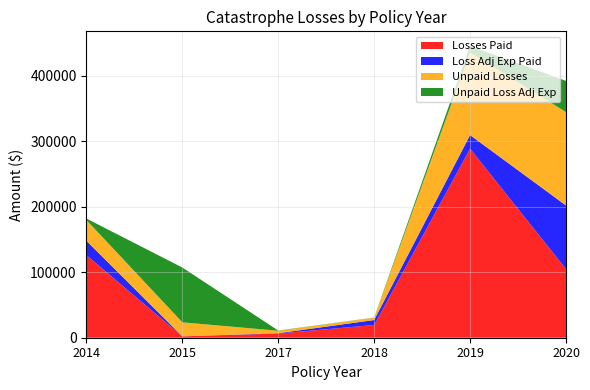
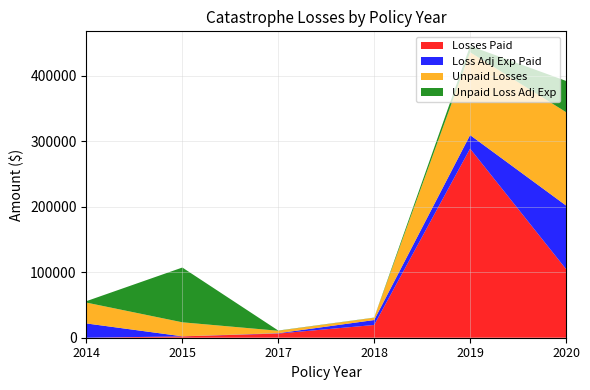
Losses Paid, 2014: 130000 -> 0
